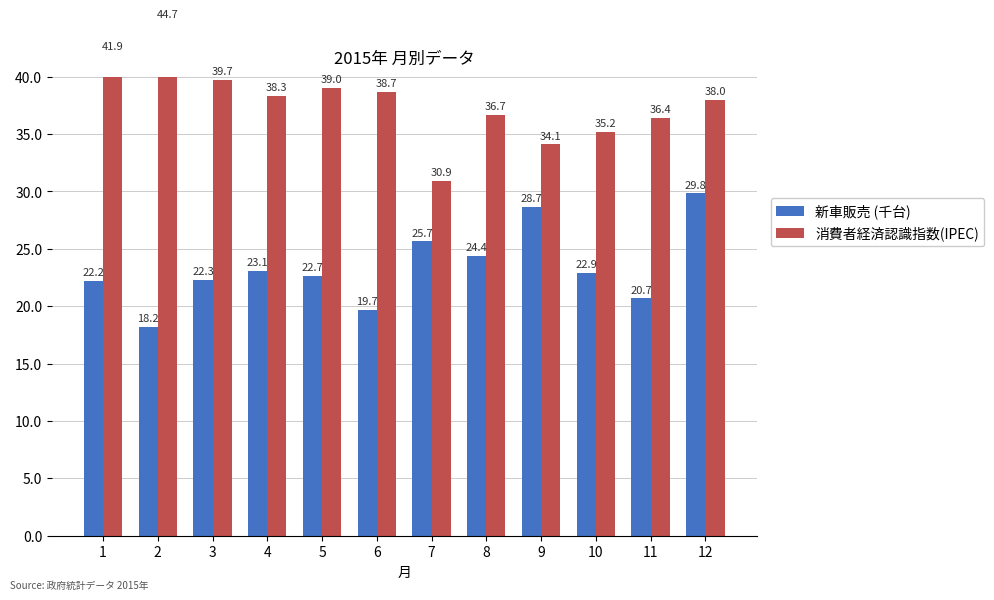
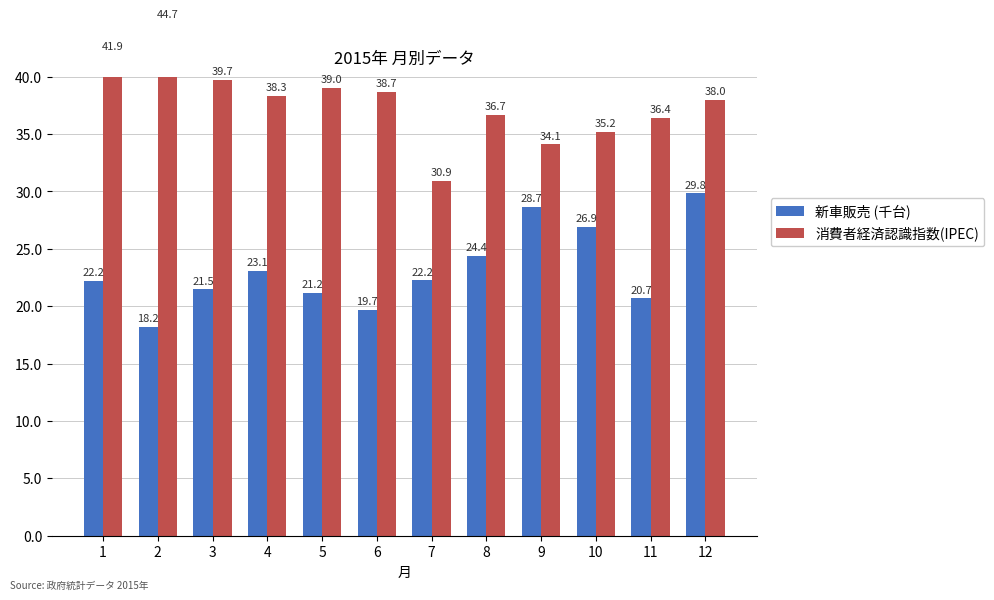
新車販売 (千台), 3: 22.3 -> 21.5
新車販売 (千台), 5: 22.7 -> 21.2
新車販売 (千台), 7: 25.7 -> 22.2
新車販売 (千台), 10: 22.9 -> 26.9
